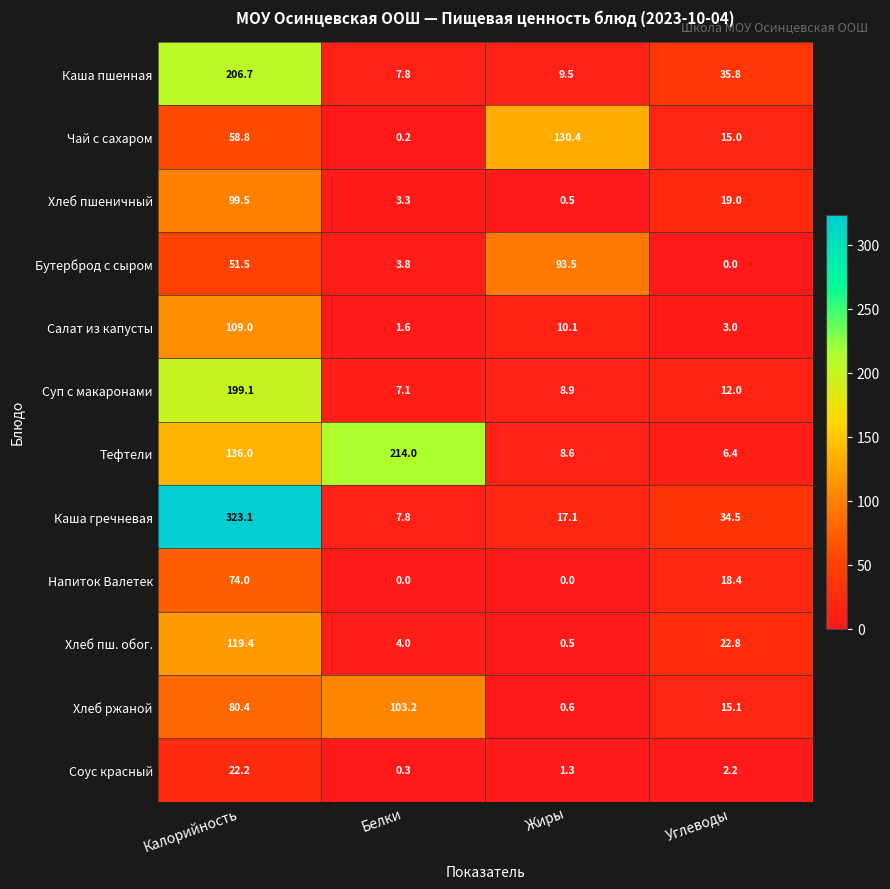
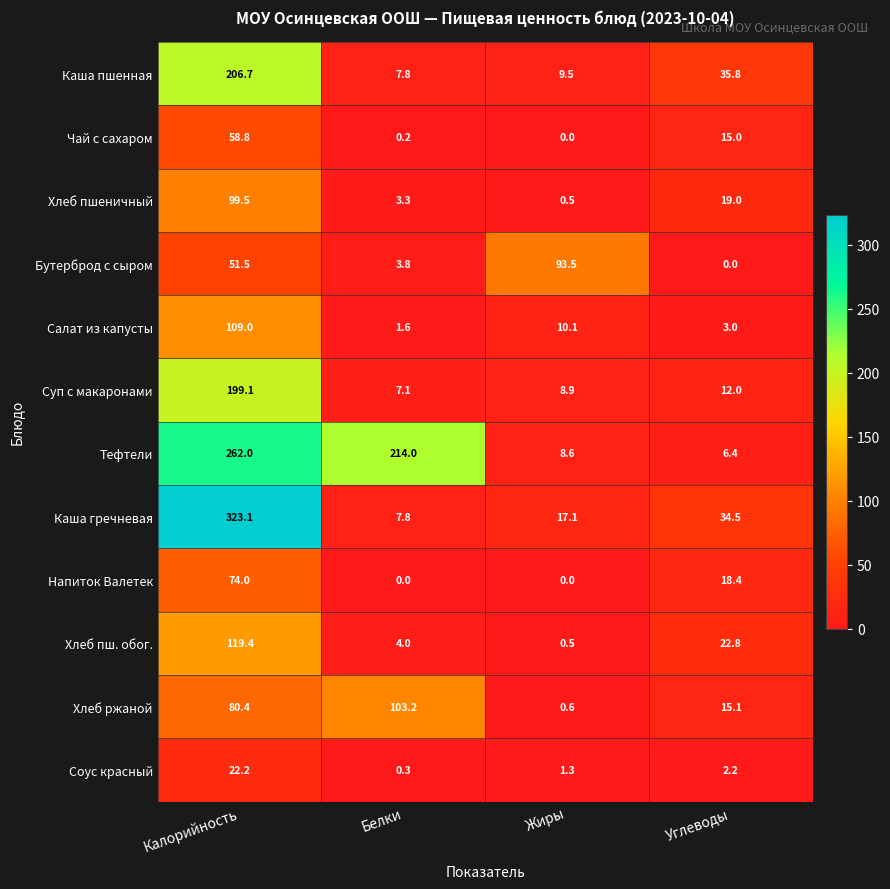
Чай с сахаром, Жиры: 130.4 -> 0.0
Тефтели, Калорийность: 136.0 -> 262.0
